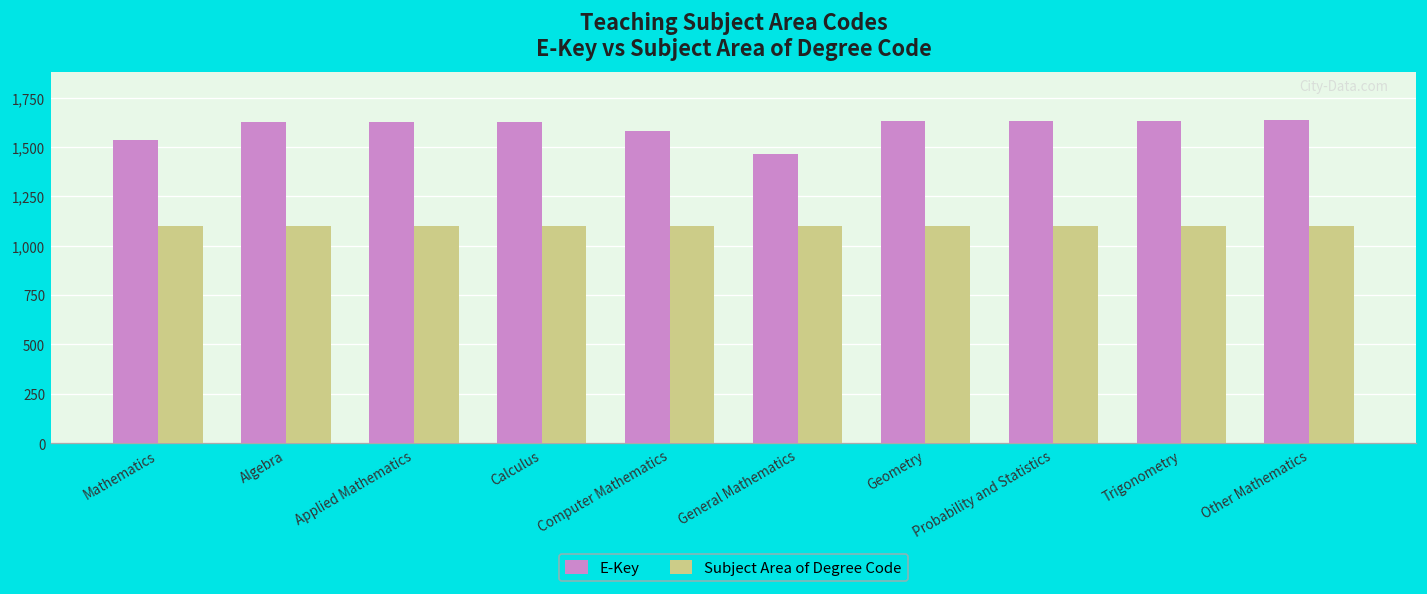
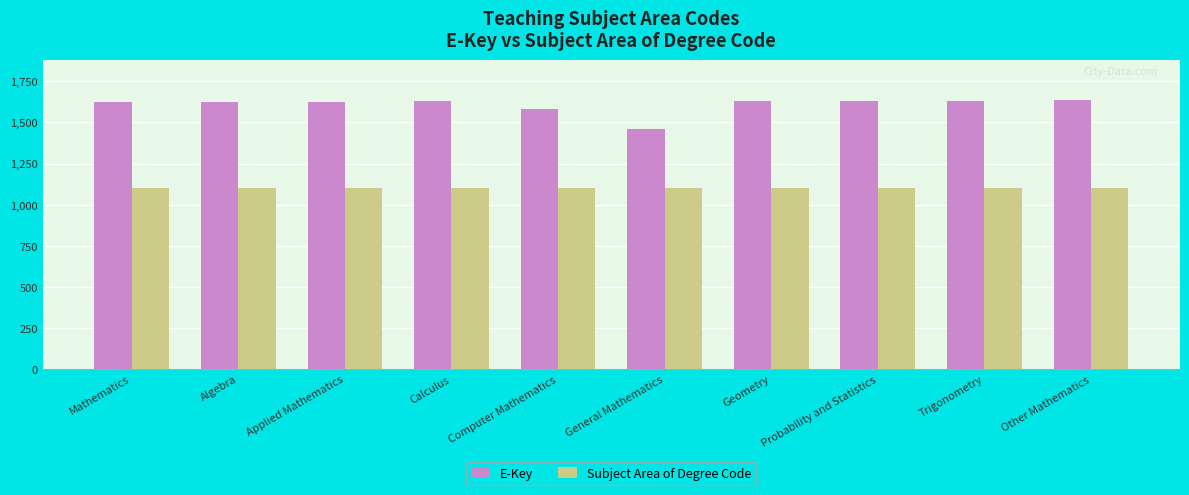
E-Key, Mathematics: 1,540 -> 1,630
